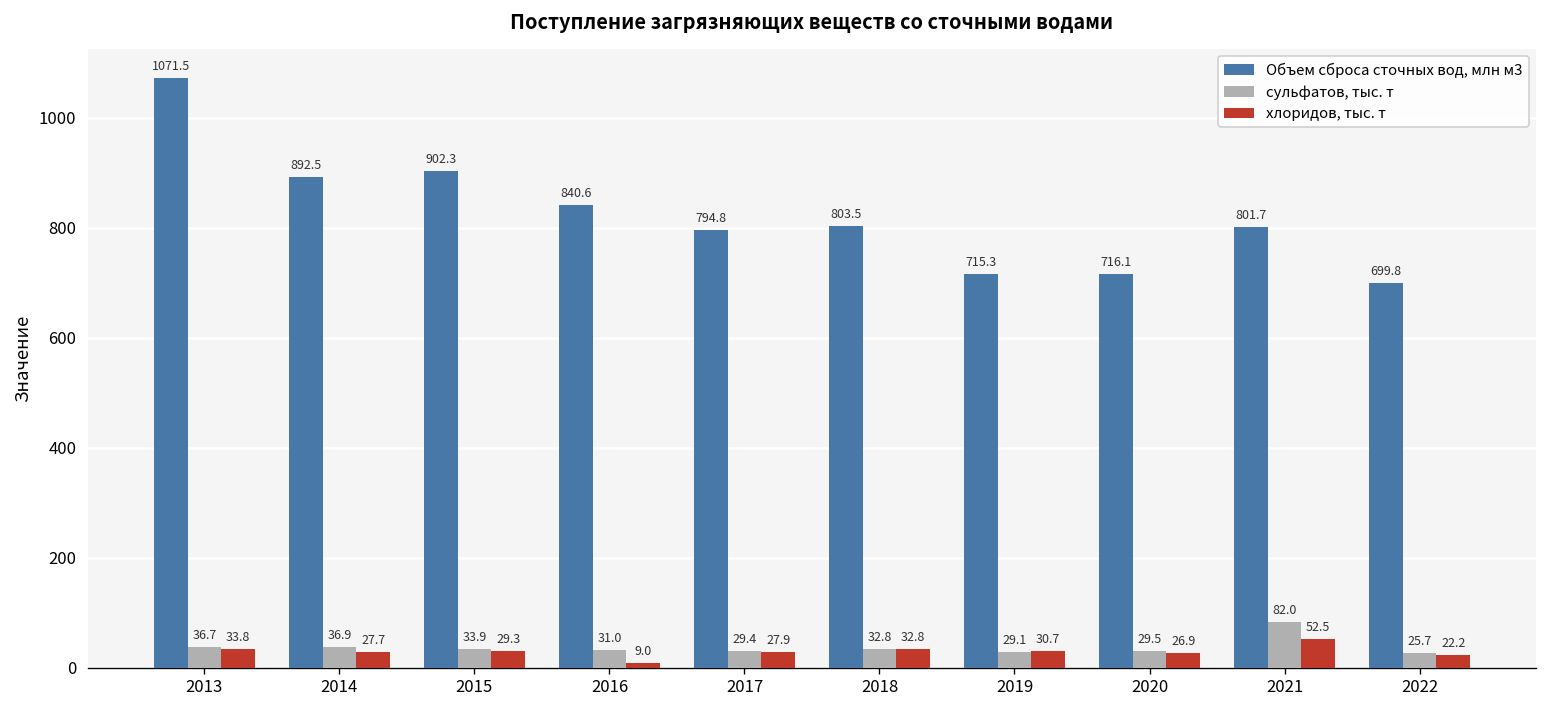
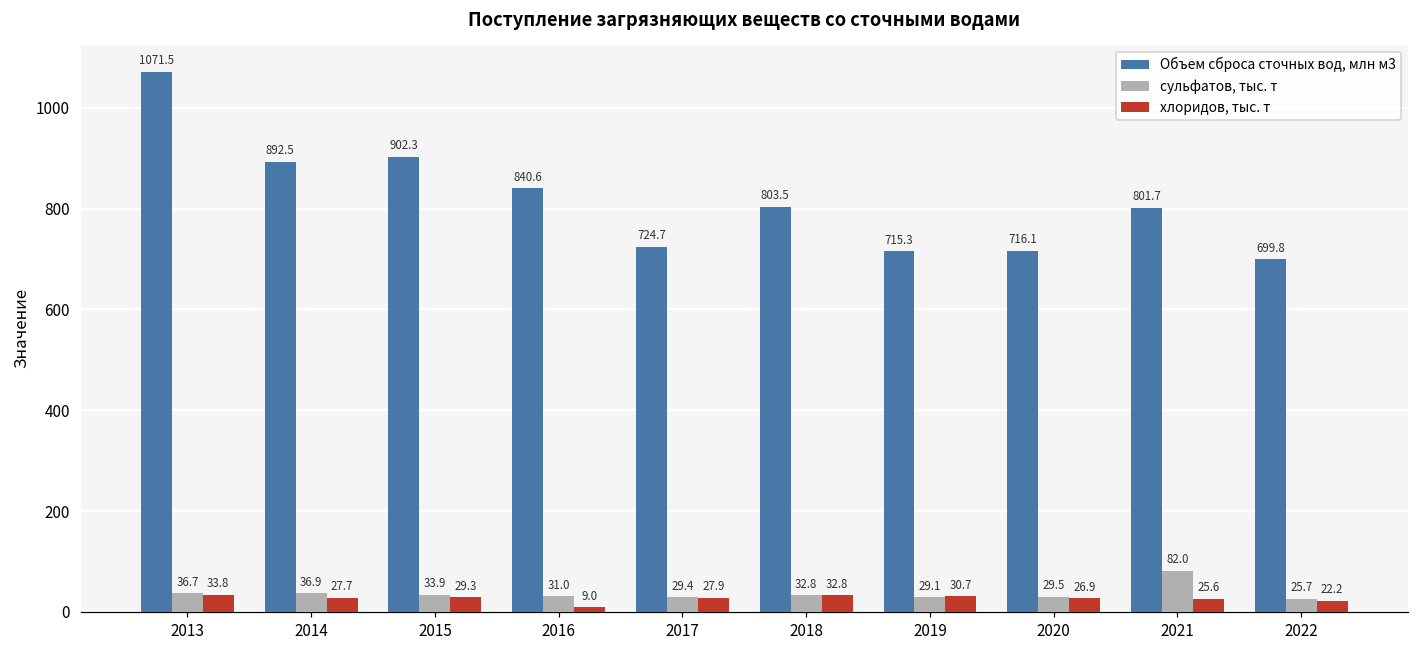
Объем сброса сточных вод, млн м3, 2017: 794.8 -> 724.7
хлоридов, тыс. т, 2021: 52.5 -> 25.6
